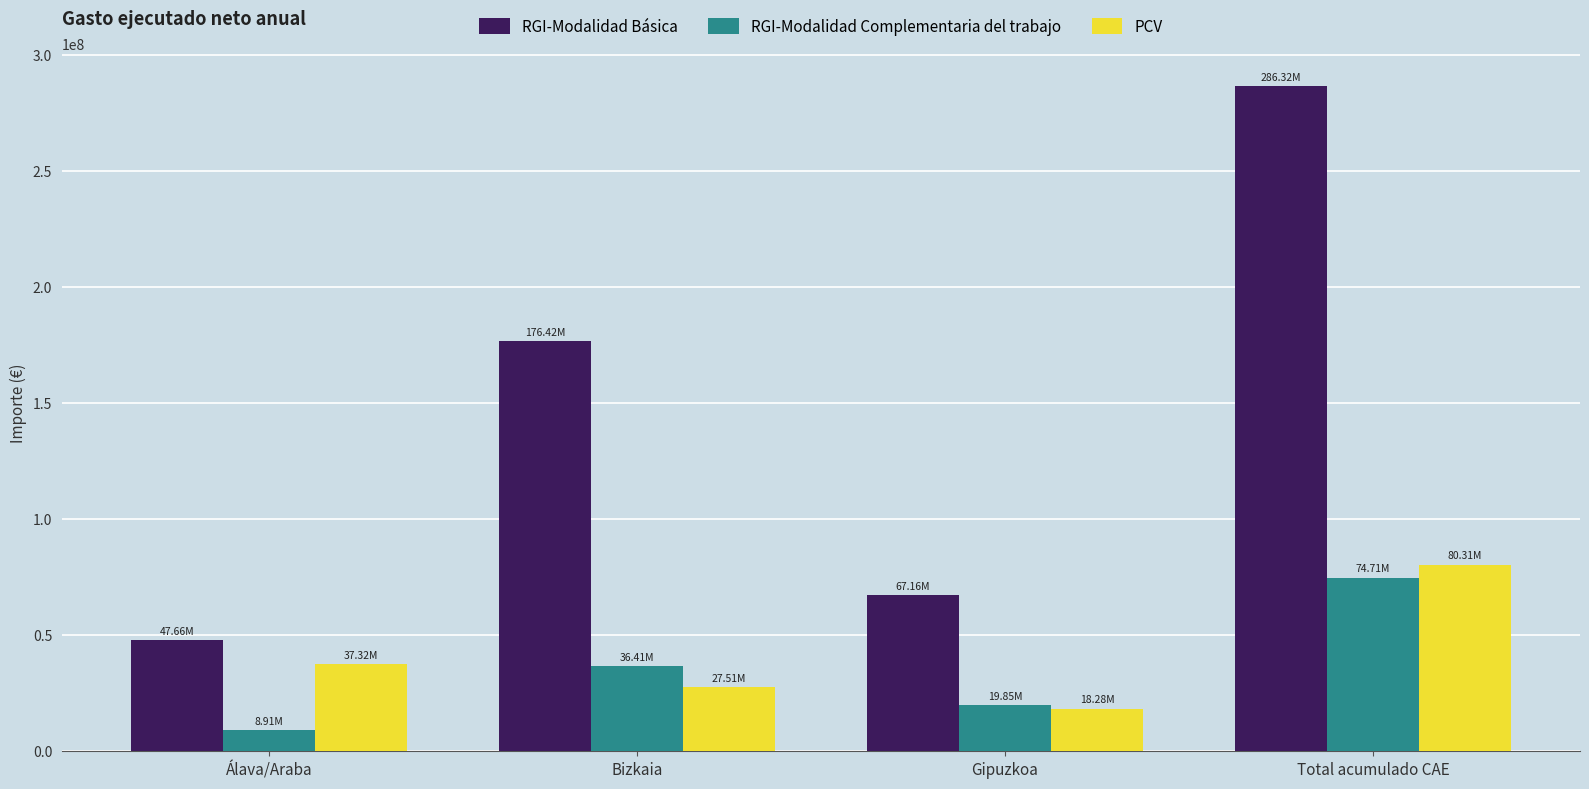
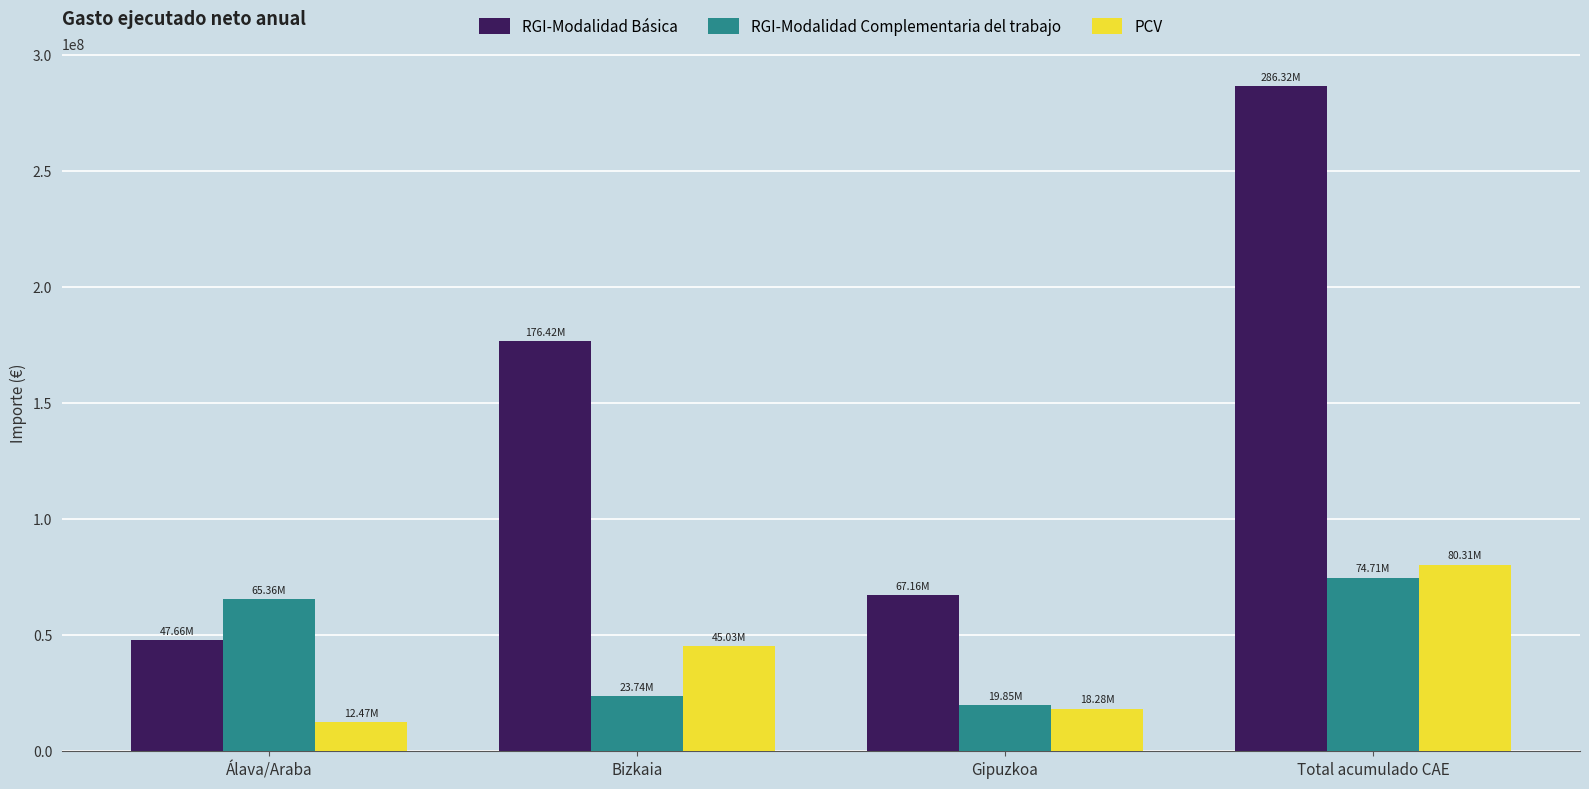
RGI-Modalidad Complementaria del trabajo, Álava/Araba: 8.91M -> 65.36M
PCV, Álava/Araba: 37.32M -> 12.47M
RGI-Modalidad Complementaria del trabajo, Bizkaia: 36.41M -> 23.74M
PCV, Bizkaia: 27.51M -> 45.03M
